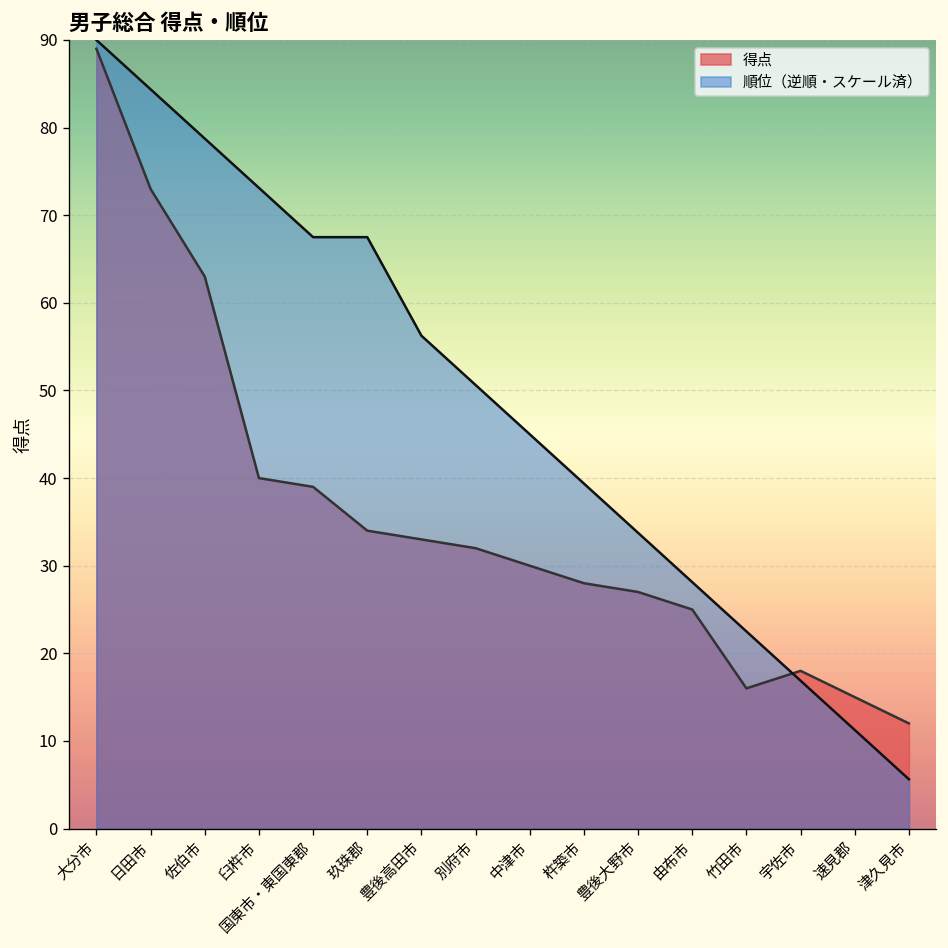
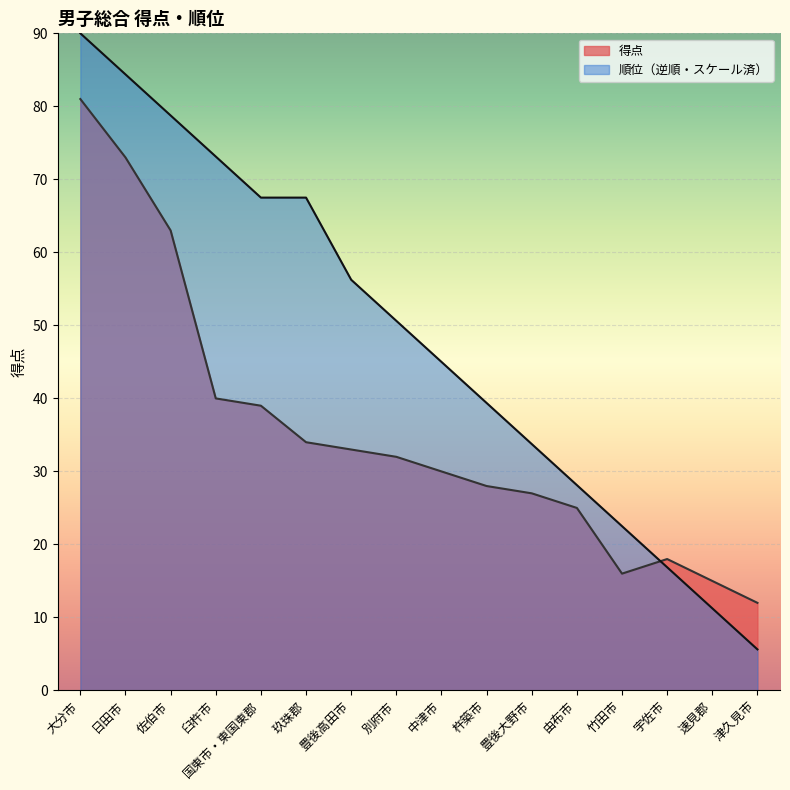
得点, 大分市: 89 -> 81
